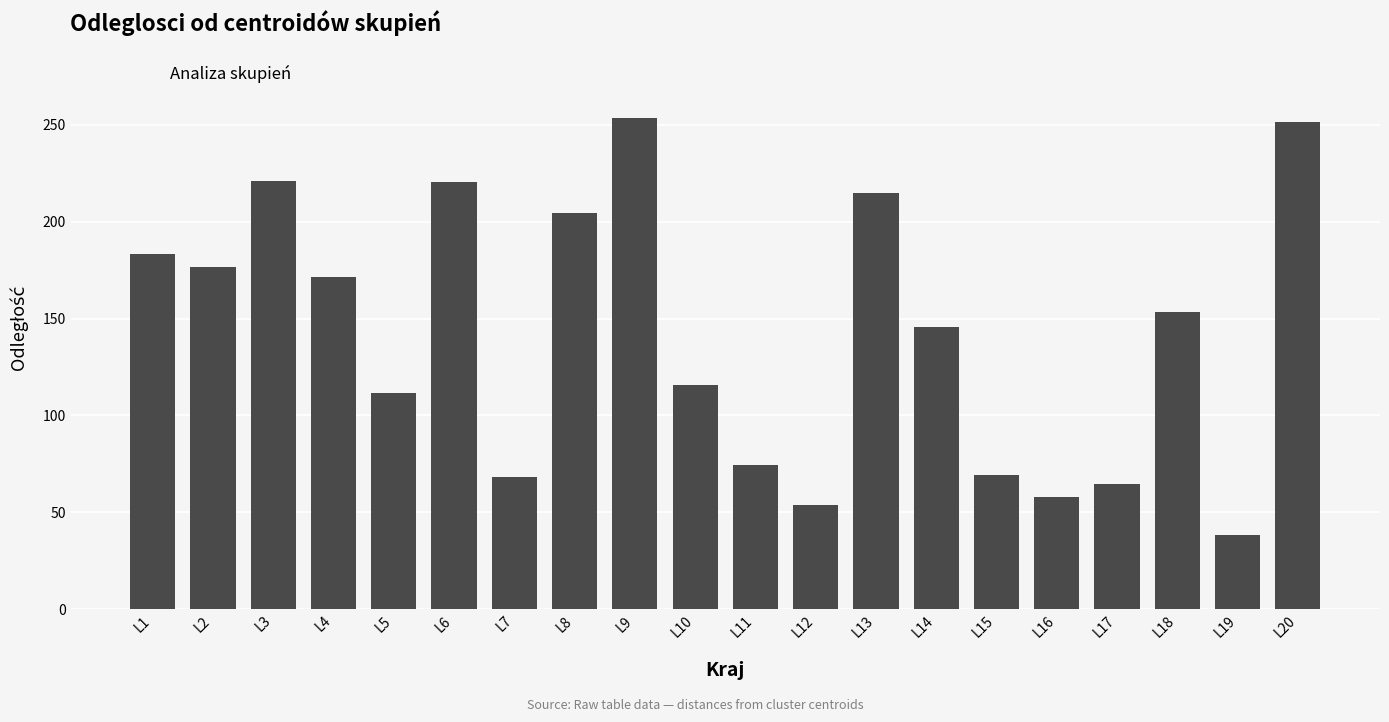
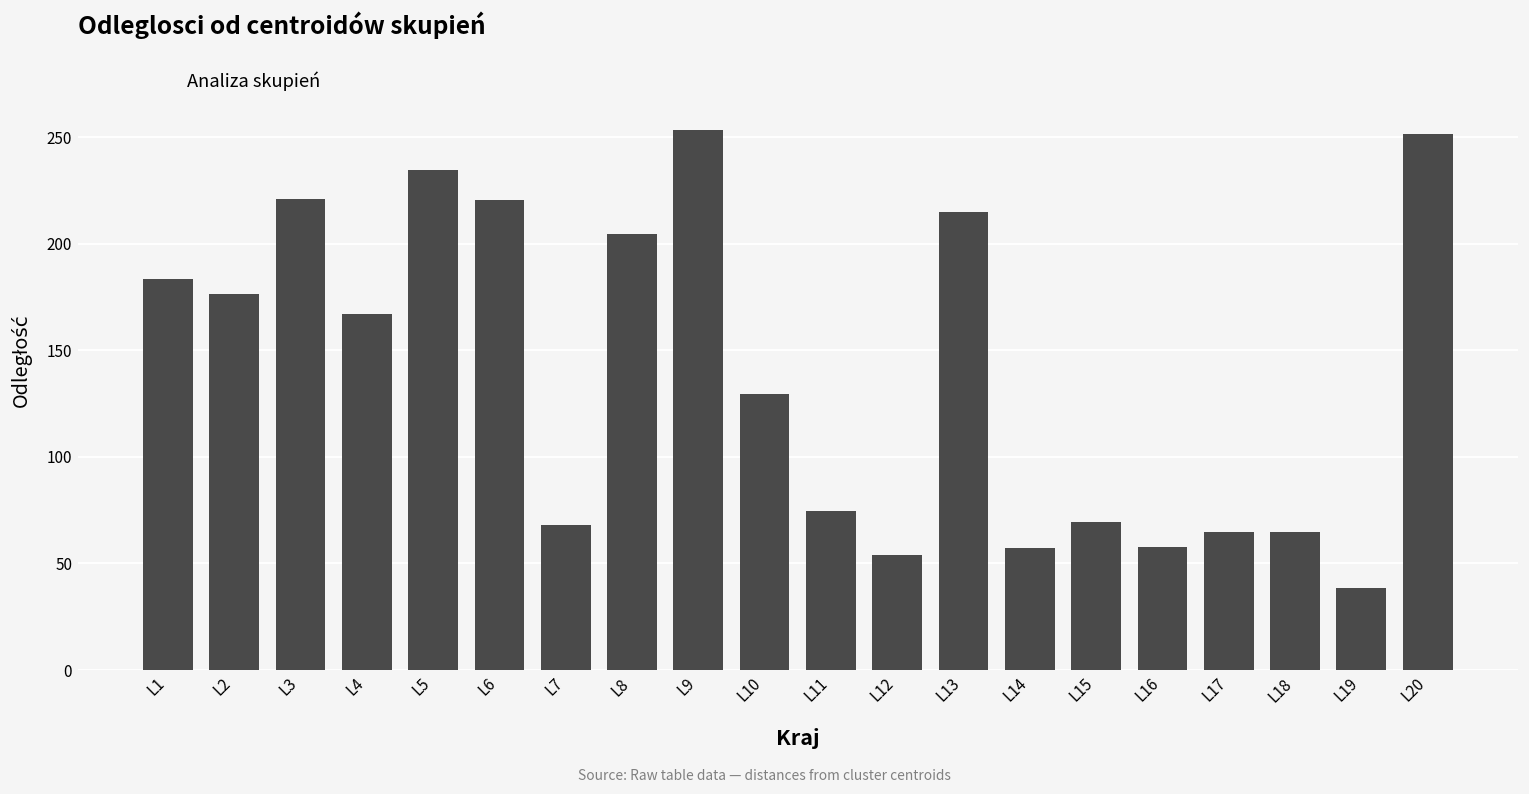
L4: 171 -> 167
L5: 112 -> 235
L10: 116 -> 130
L14: 146 -> 57
L18: 154 -> 65
